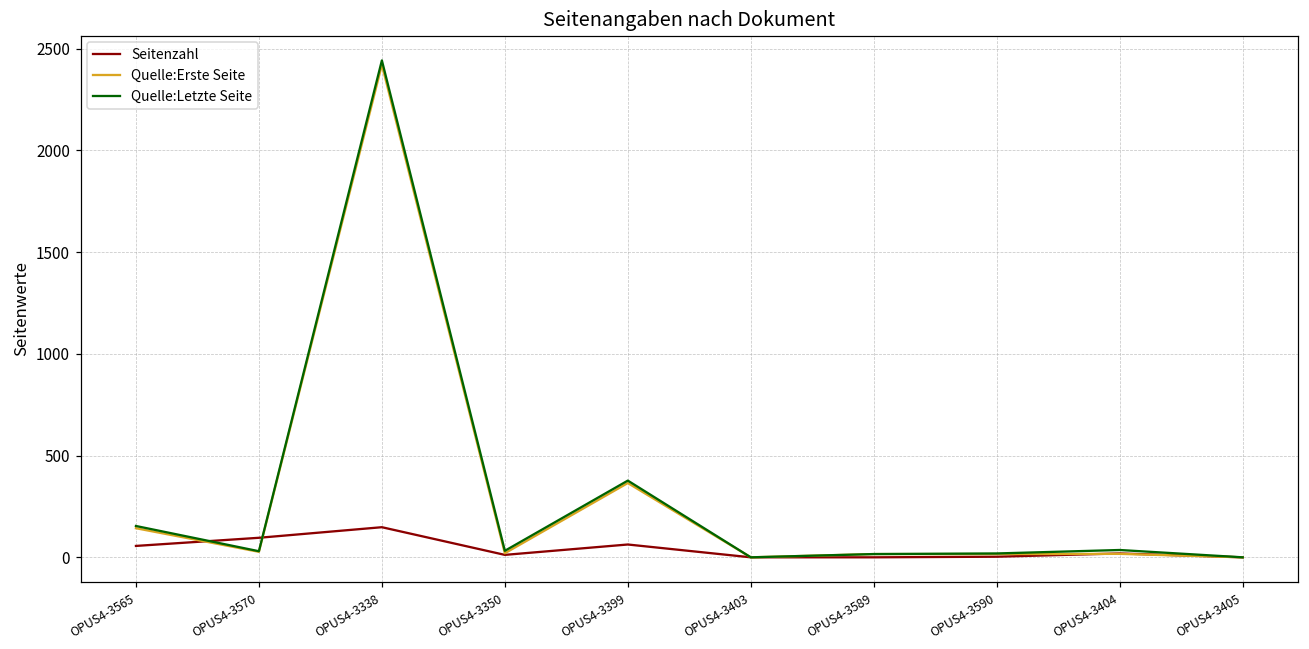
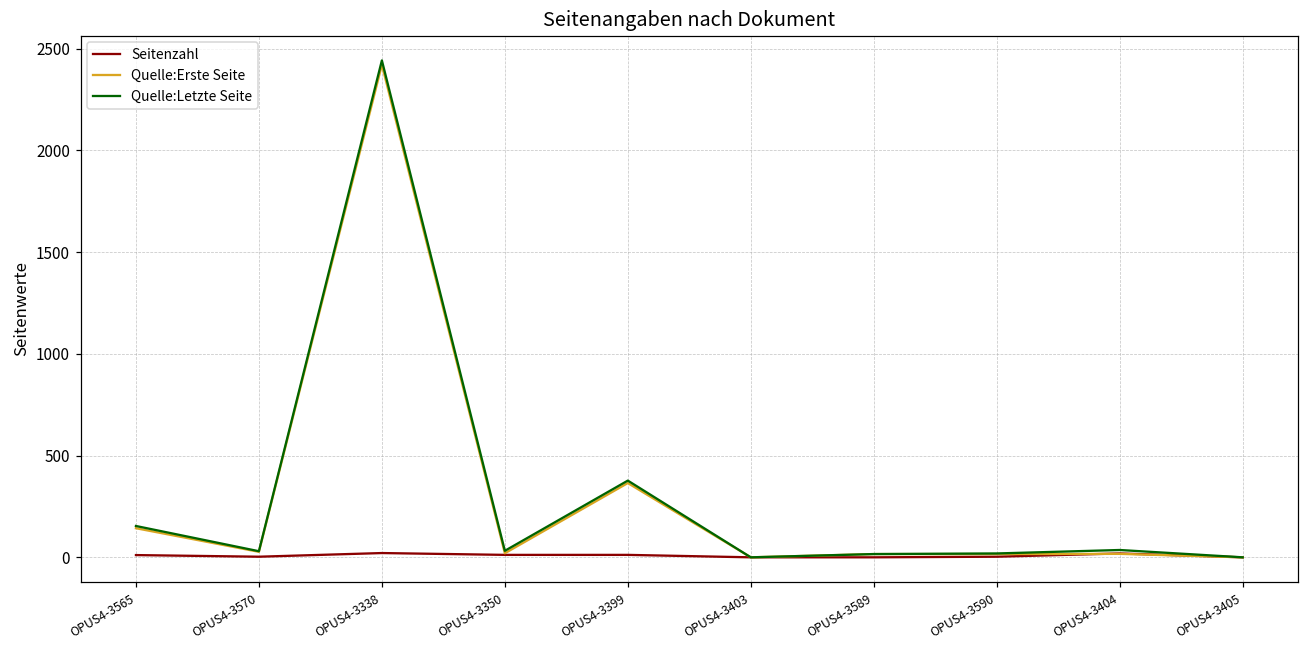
Seitenzahl, OPUS4-3565: 60 -> 10
Seitenzahl, OPUS4-3570: 100 -> 0
Seitenzahl, OPUS4-3338: 150 -> 20
Seitenzahl, OPUS4-3399: 60 -> 10
